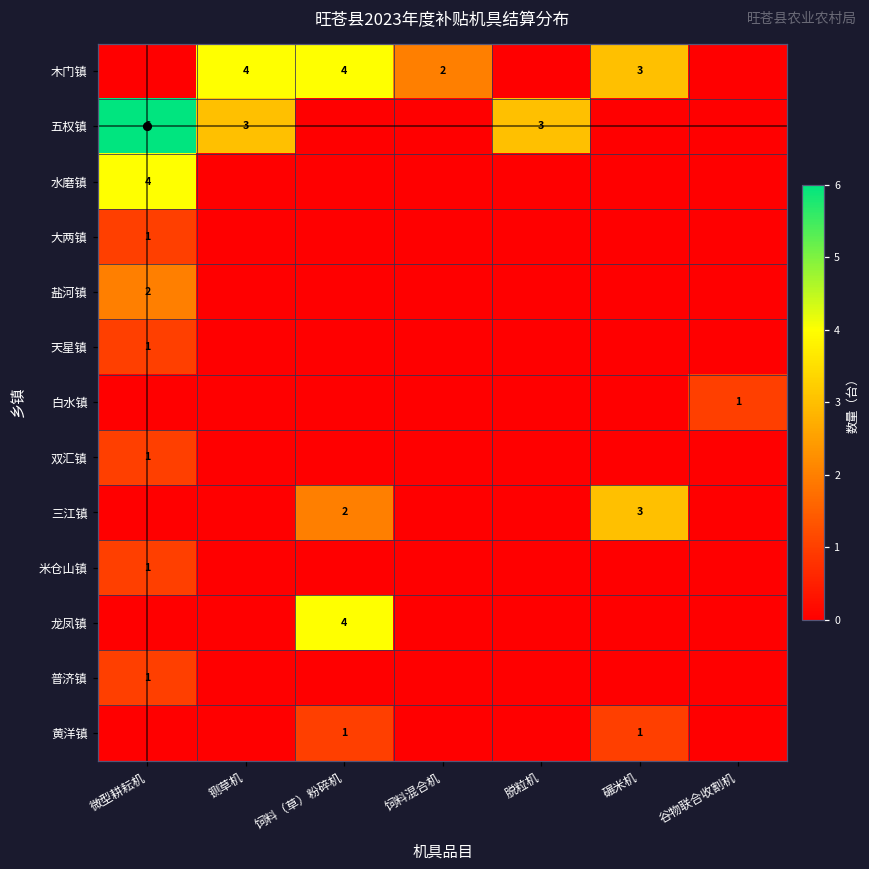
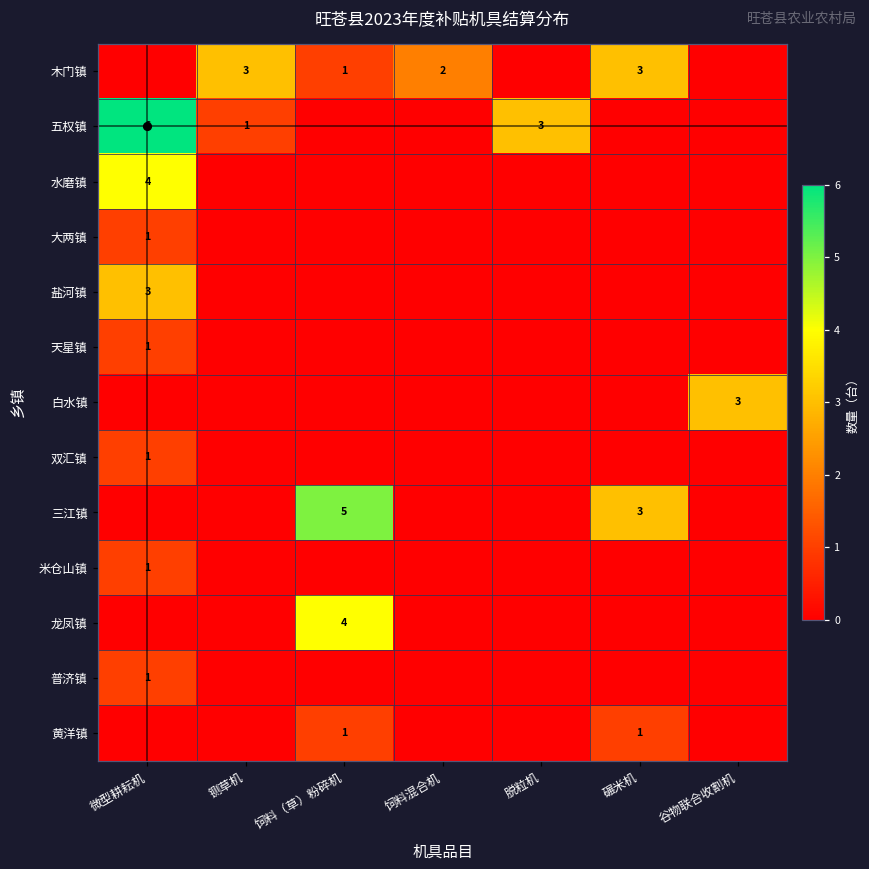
木门镇, 铡草机: 4 -> 3
木门镇, 饲料（草）粉碎机: 4 -> 1
五权镇, 铡草机: 3 -> 1
盐河镇, 微型耕耘机: 2 -> 3
白水镇, 谷物联合收割机: 1 -> 3
三江镇, 饲料（草）粉碎机: 2 -> 5
